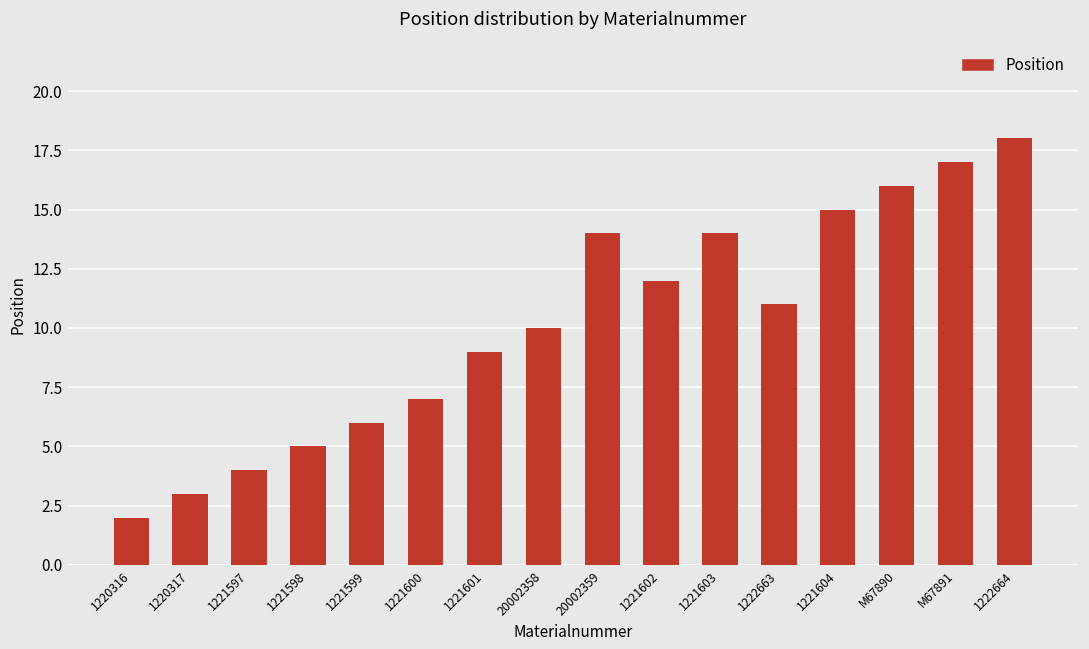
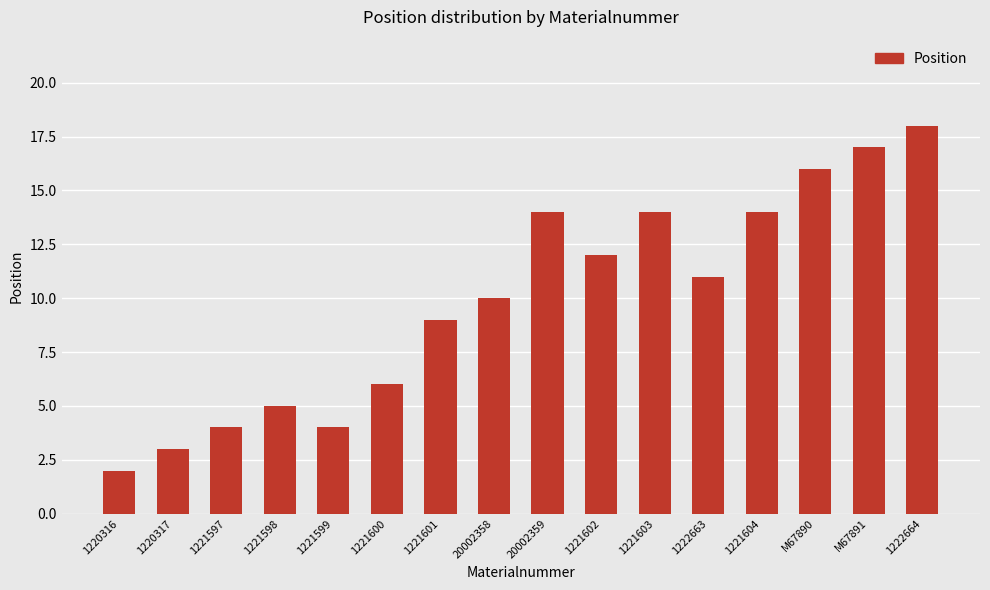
1221599: 6 -> 4
1221600: 7 -> 6
1221604: 15 -> 14
